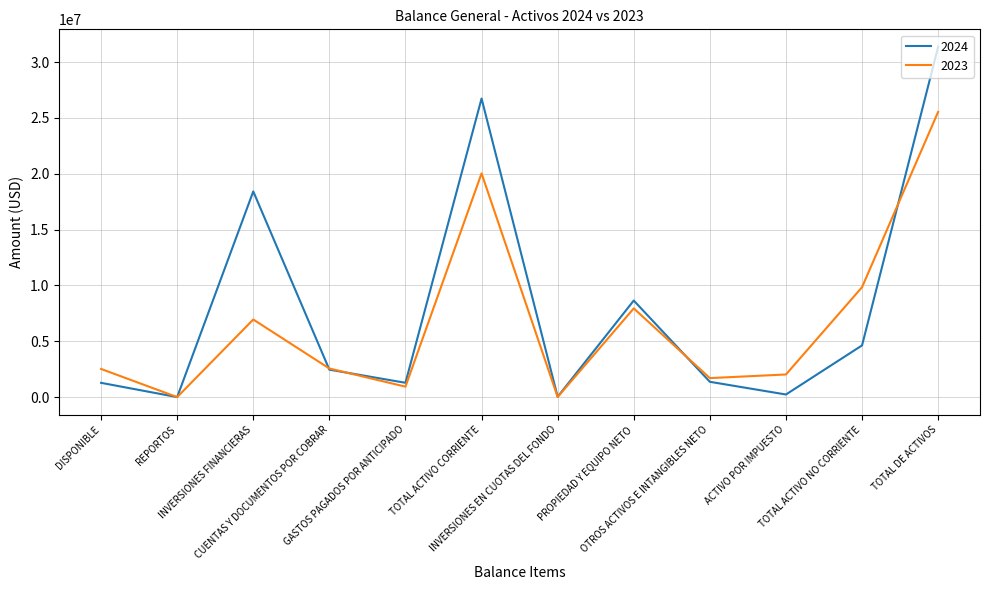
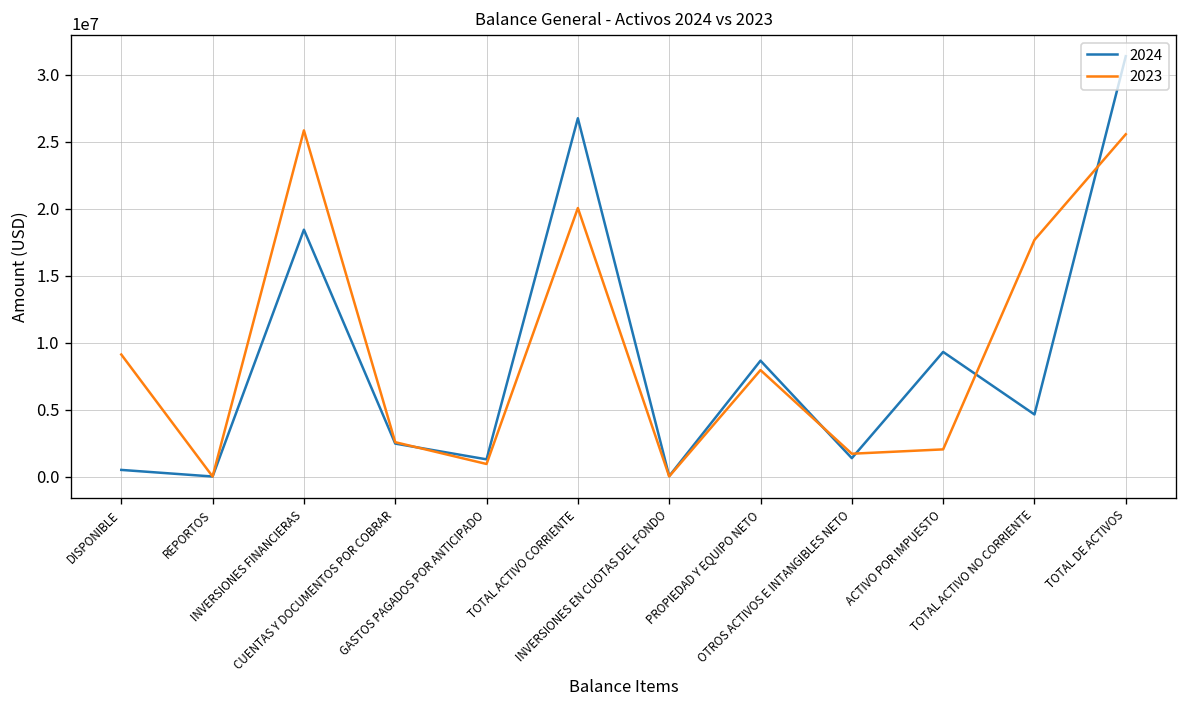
2024, DISPONIBLE: 1300000 -> 500000
2023, DISPONIBLE: 2500000 -> 9100000
2023, INVERSIONES FINANCIERAS: 6900000 -> 25800000
2024, ACTIVO POR IMPUESTO: 200000 -> 9300000
2023, TOTAL ACTIVO NO CORRIENTE: 9800000 -> 17700000
